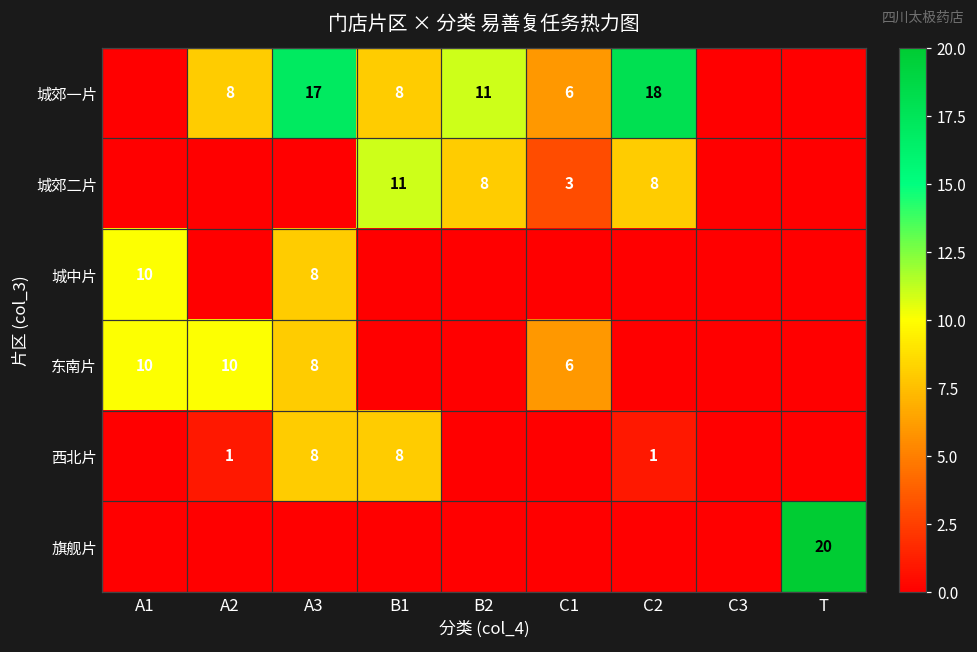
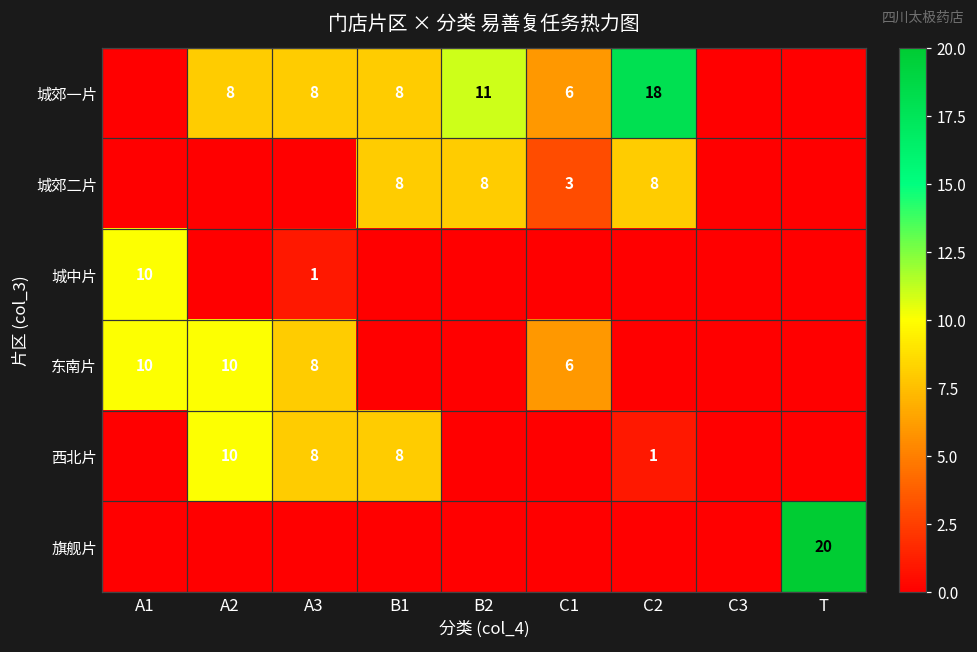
城郊一片, A3: 17 -> 8
城郊二片, B1: 11 -> 8
城中片, A3: 8 -> 1
西北片, A2: 1 -> 10
